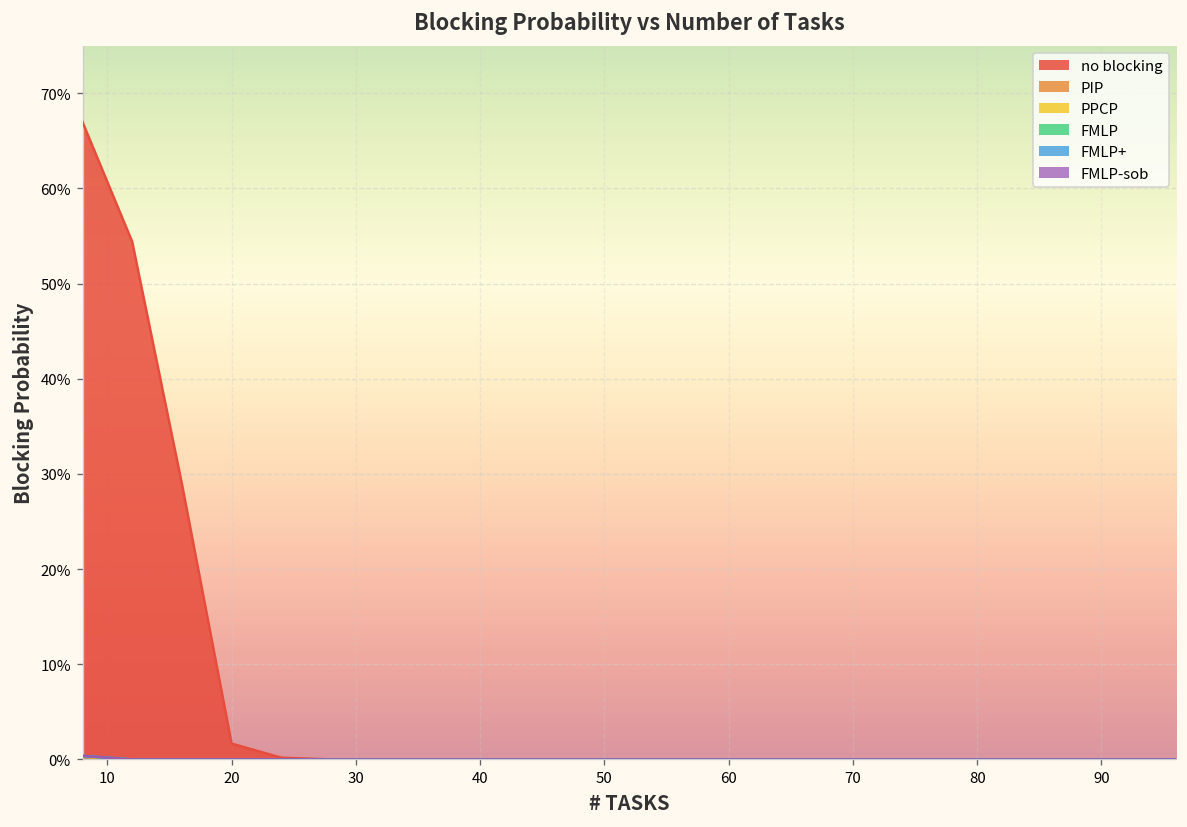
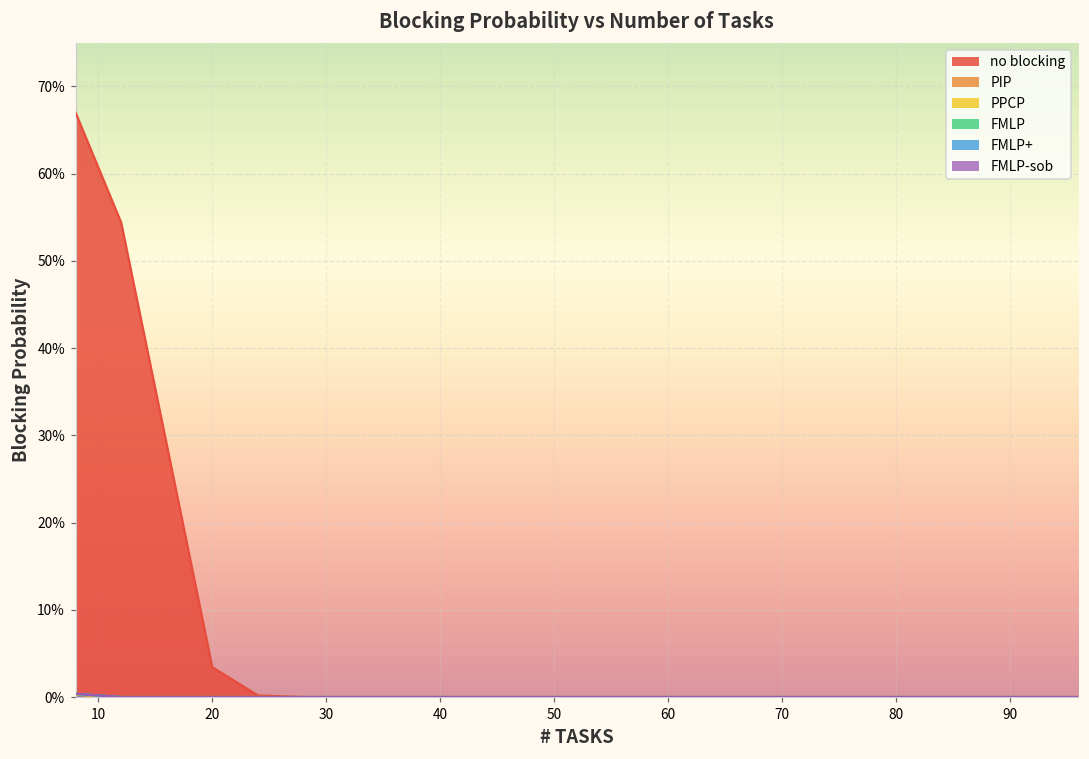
no blocking, 20: 2% -> 3%
